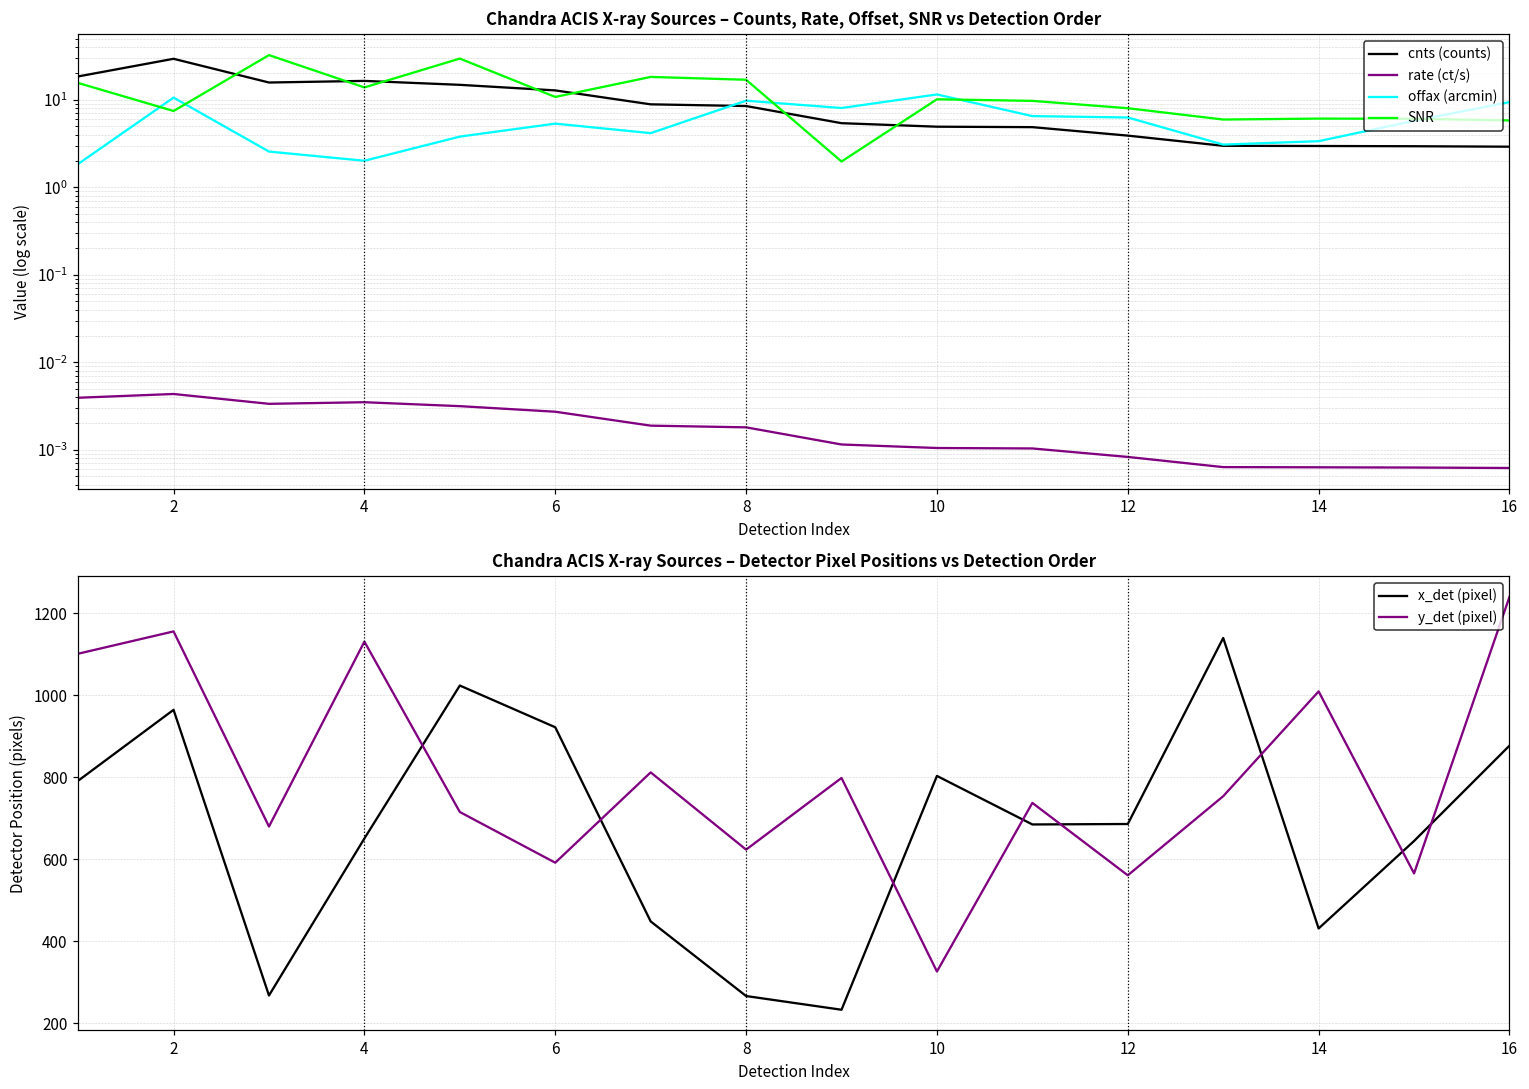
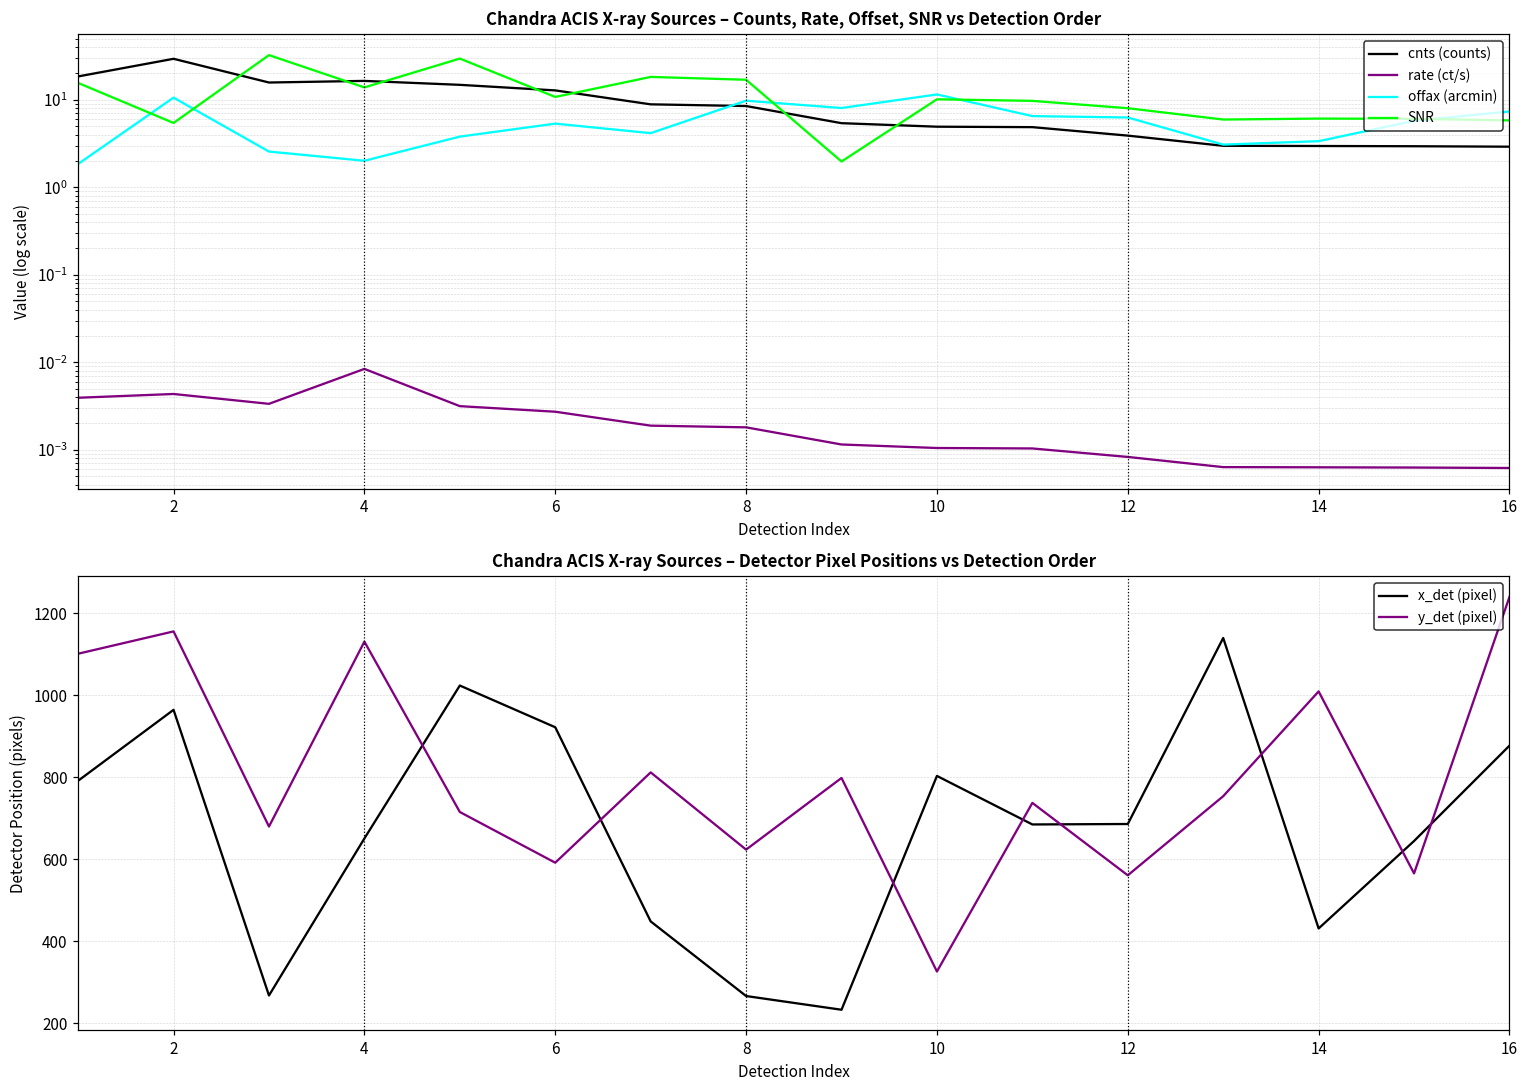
Chandra ACIS X-ray Sources – Counts, Rate, Offset, SNR vs Detection Order, SNR, 2: 7 -> 5
Chandra ACIS X-ray Sources – Counts, Rate, Offset, SNR vs Detection Order, rate (ct/s), 4: 0.003 -> 0.008
Chandra ACIS X-ray Sources – Counts, Rate, Offset, SNR vs Detection Order, offax (arcmin), 16: 9 -> 7
